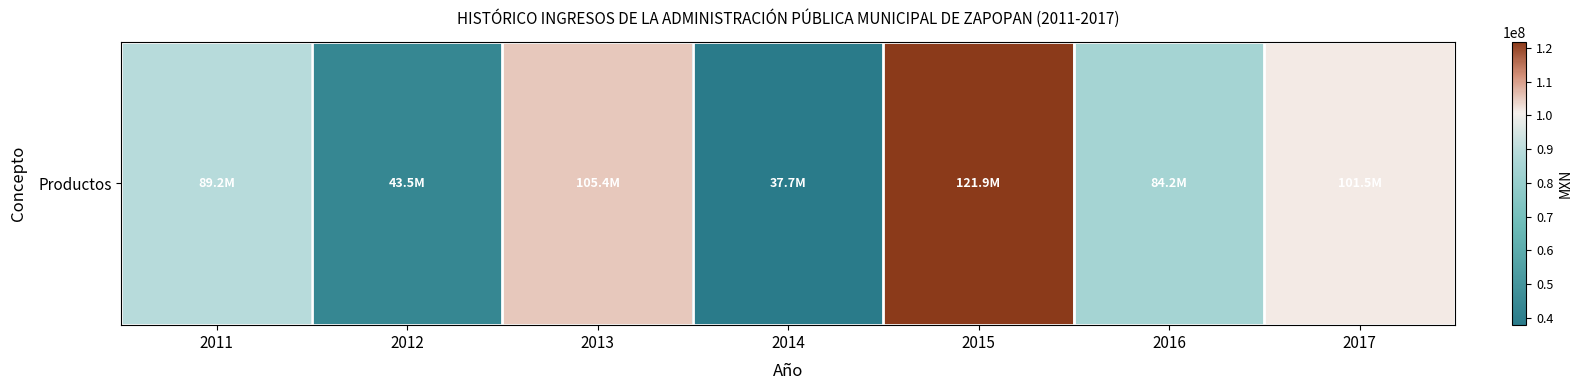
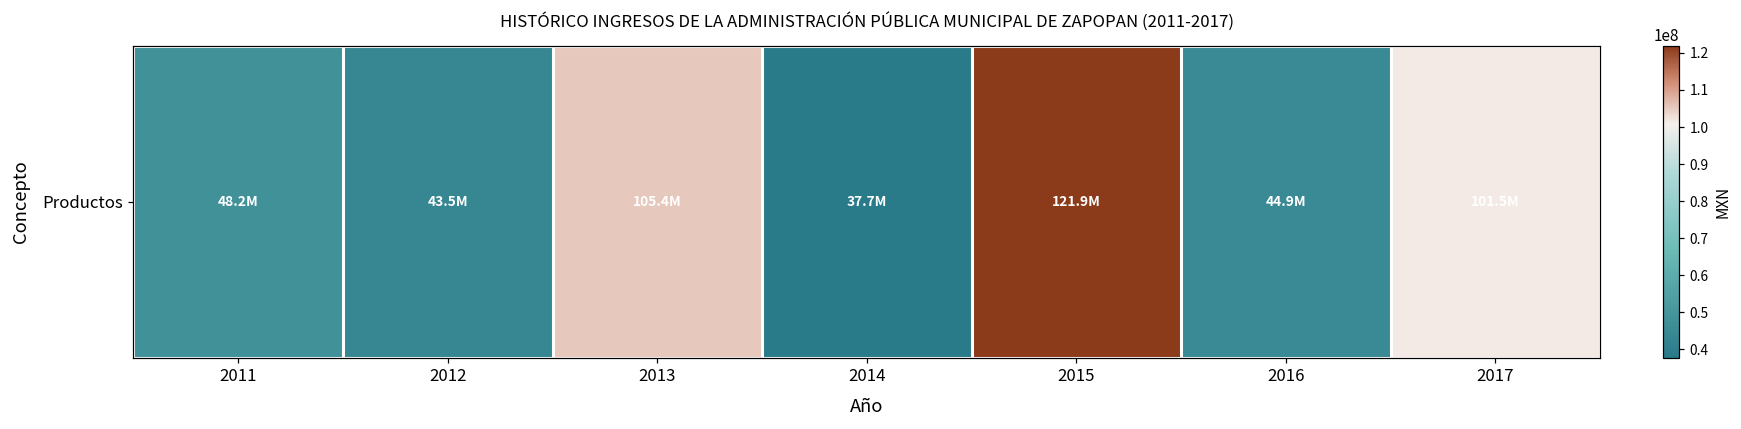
Productos, 2011: 89.2M -> 48.2M
Productos, 2016: 84.2M -> 44.9M
